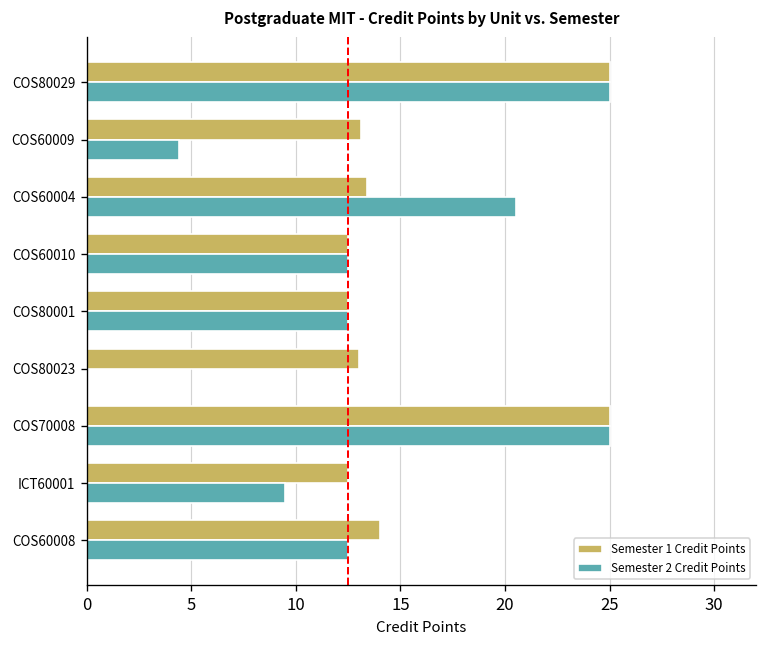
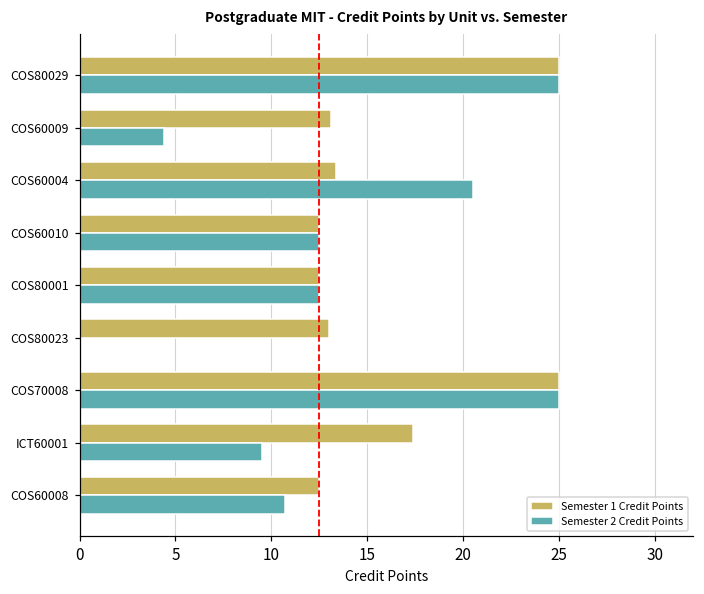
Semester 1 Credit Points, ICT60001: 12.5 -> 17.4
Semester 1 Credit Points, COS60008: 14.0 -> 12.5
Semester 2 Credit Points, COS60008: 12.5 -> 10.7
